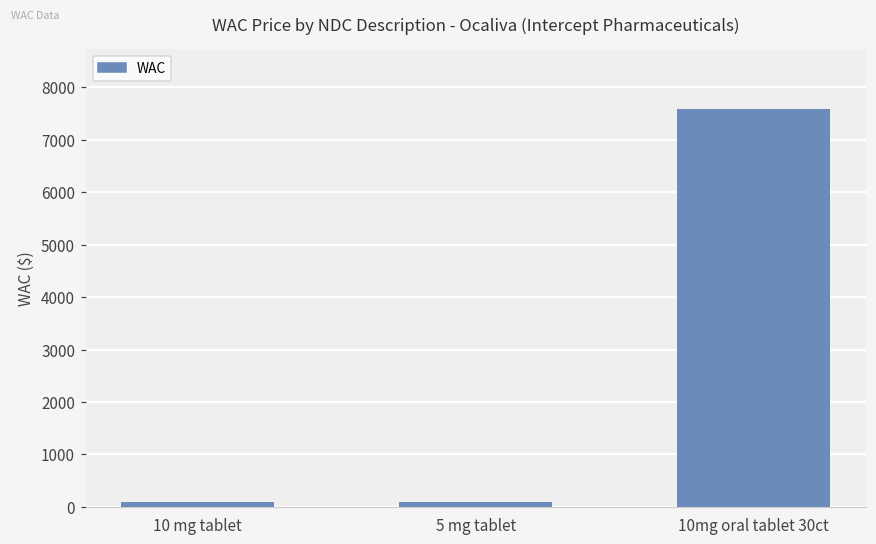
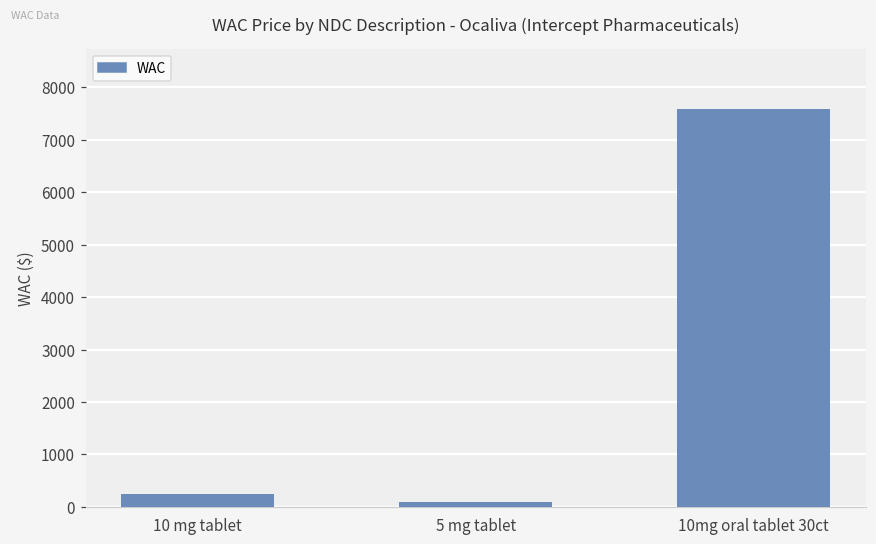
10 mg tablet: 100 -> 300
